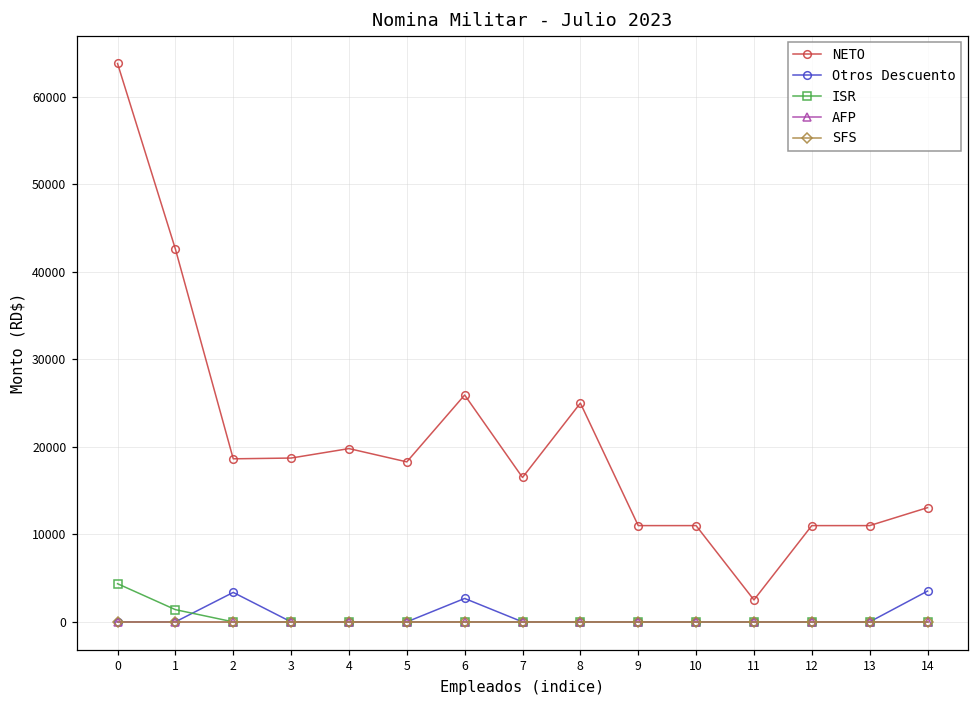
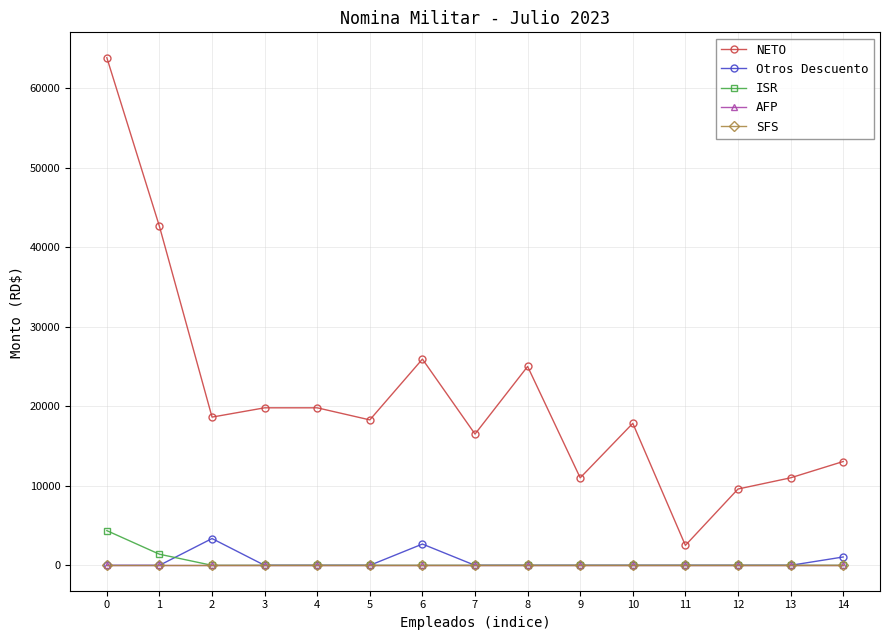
NETO, 3: 19000 -> 20000
NETO, 10: 11000 -> 18000
NETO, 12: 11000 -> 10000
Otros Descuento, 14: 4000 -> 1000
